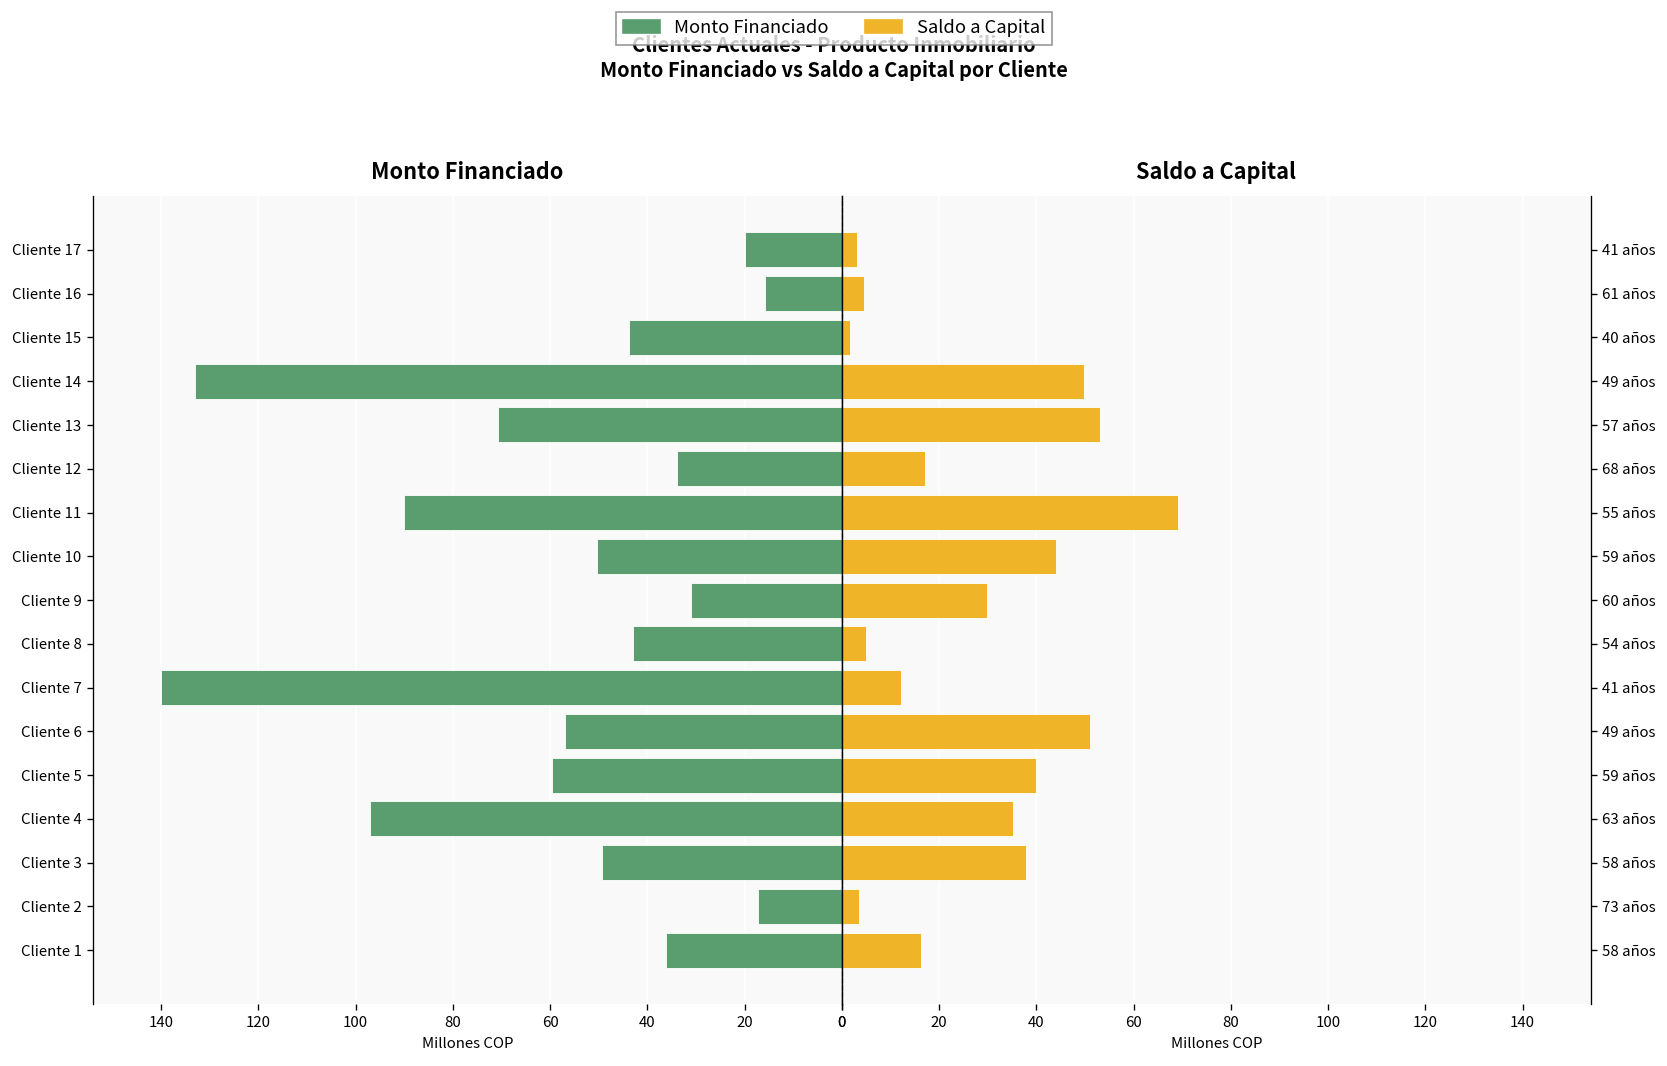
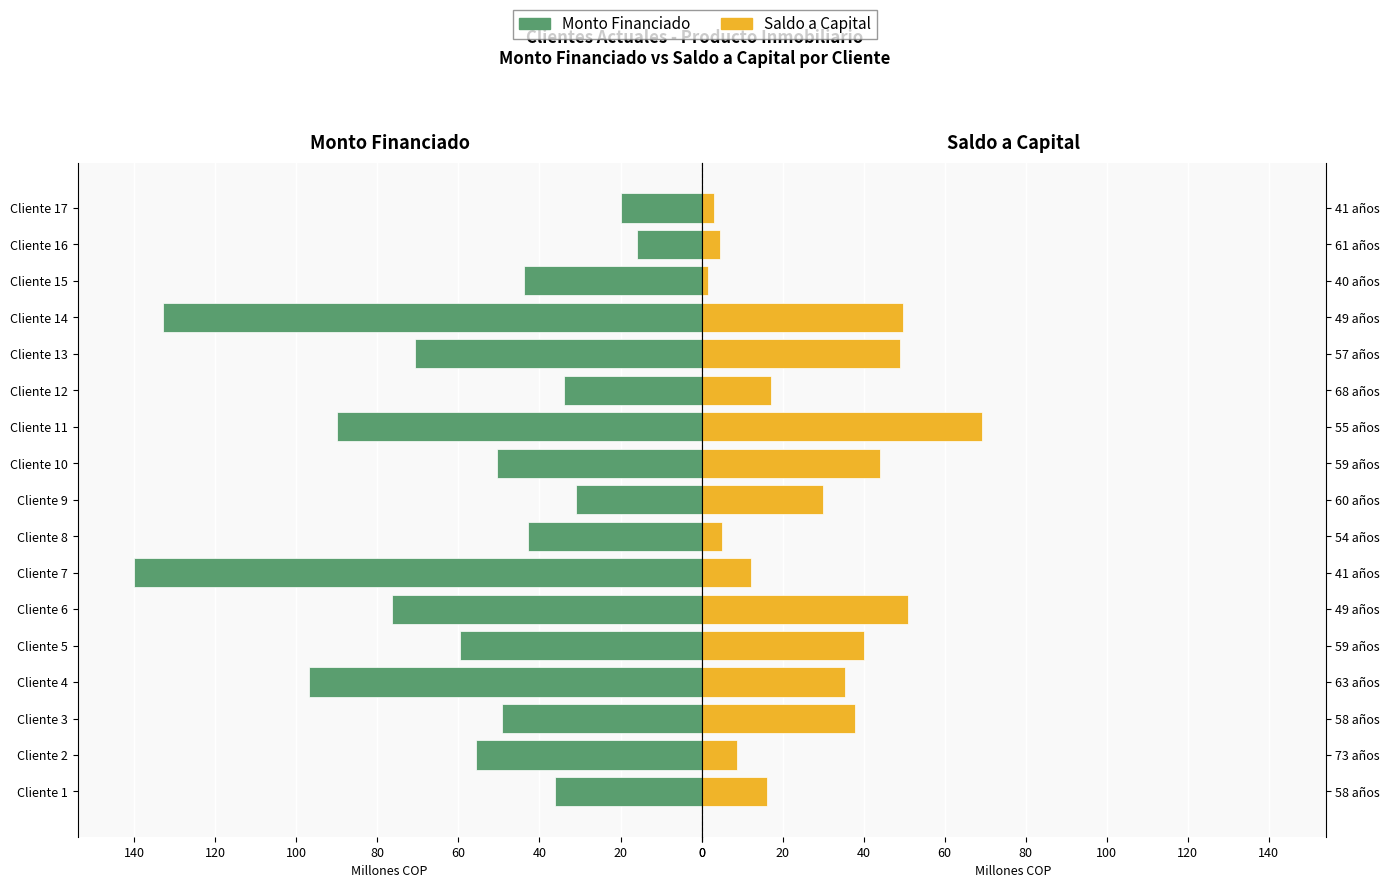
Monto Financiado, Cliente 6: 57 -> 76
Monto Financiado, Cliente 2: 17 -> 56
Saldo a Capital, 57 años: 53 -> 49
Saldo a Capital, 73 años: 4 -> 9
